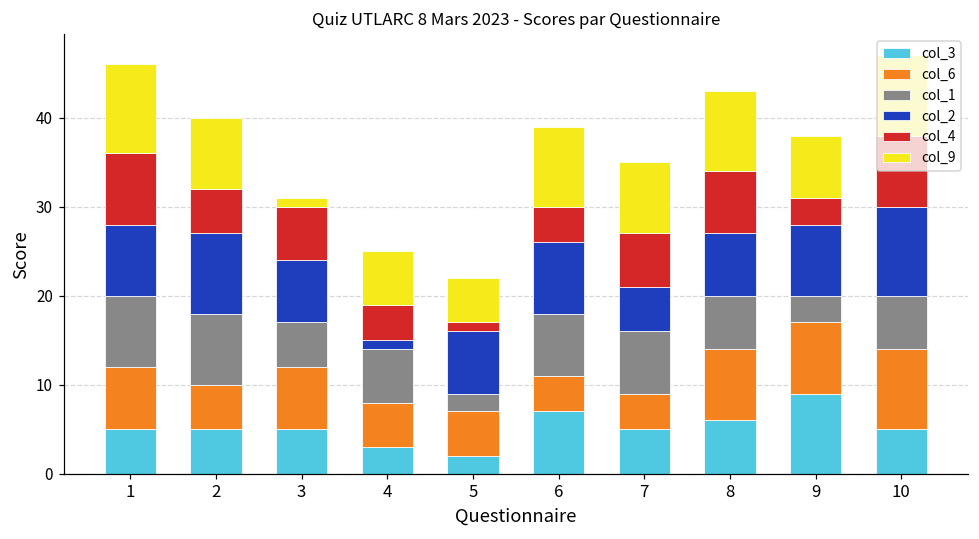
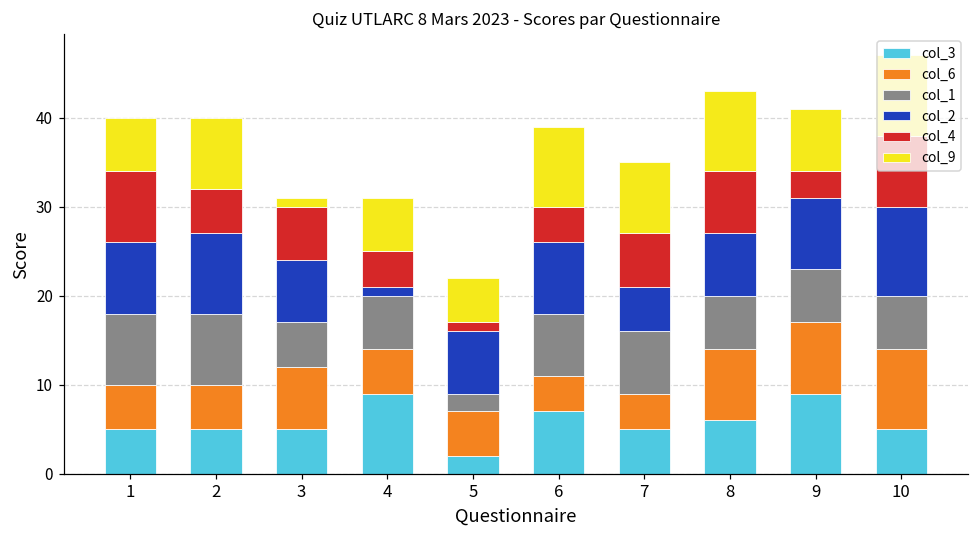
col_6, 1: 7 -> 5
col_9, 1: 10 -> 6
col_3, 4: 3 -> 9
col_1, 9: 3 -> 6
